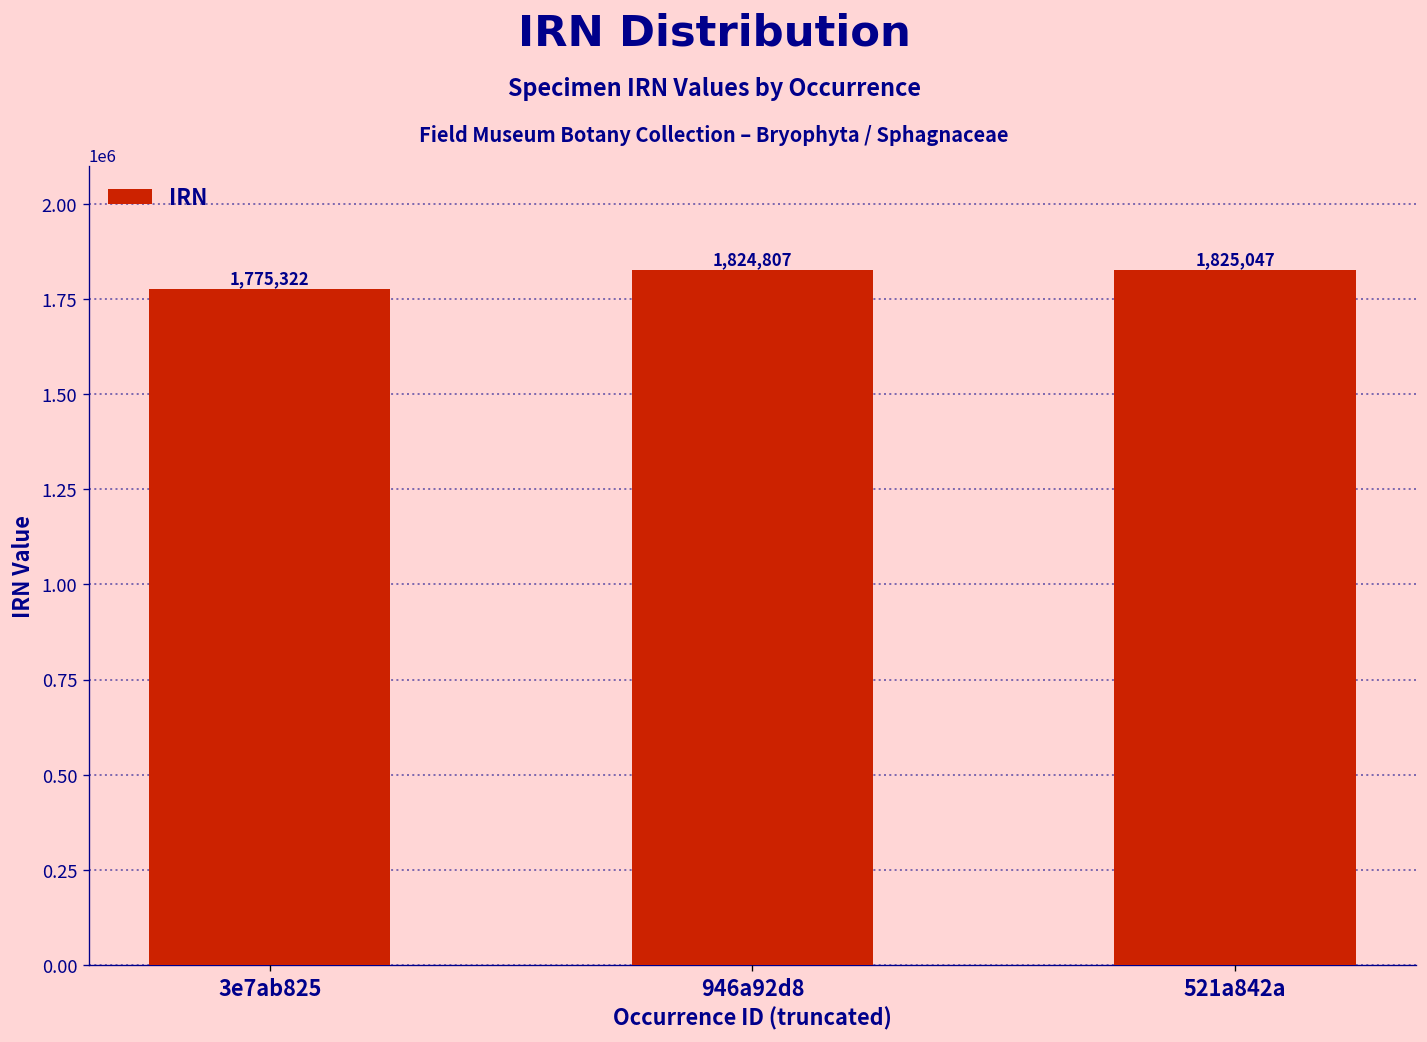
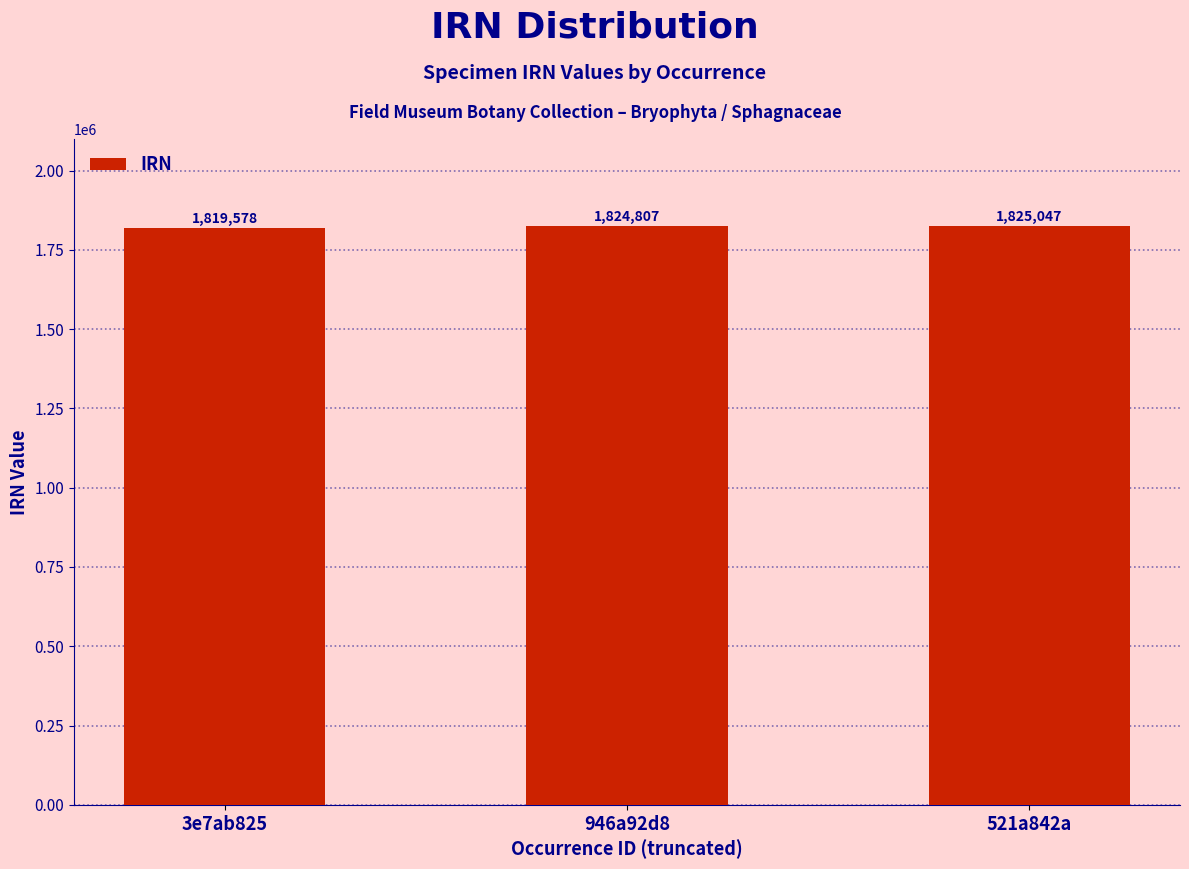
3e7ab825: 1,775,322 -> 1,819,578
